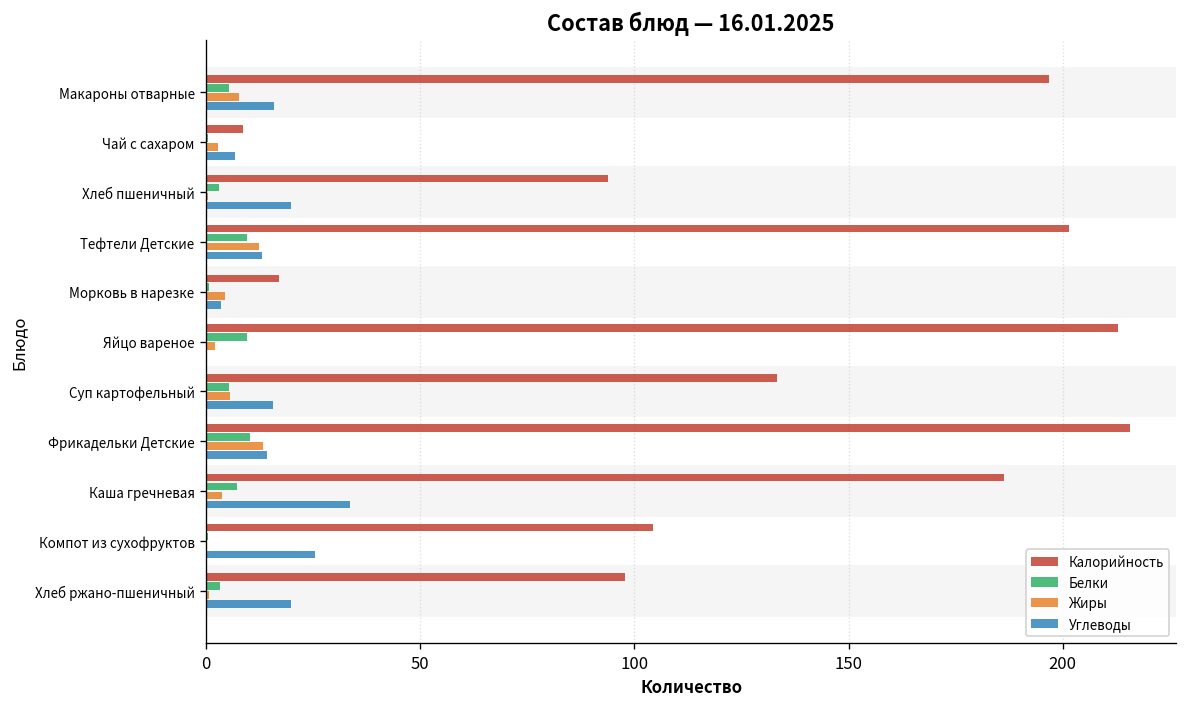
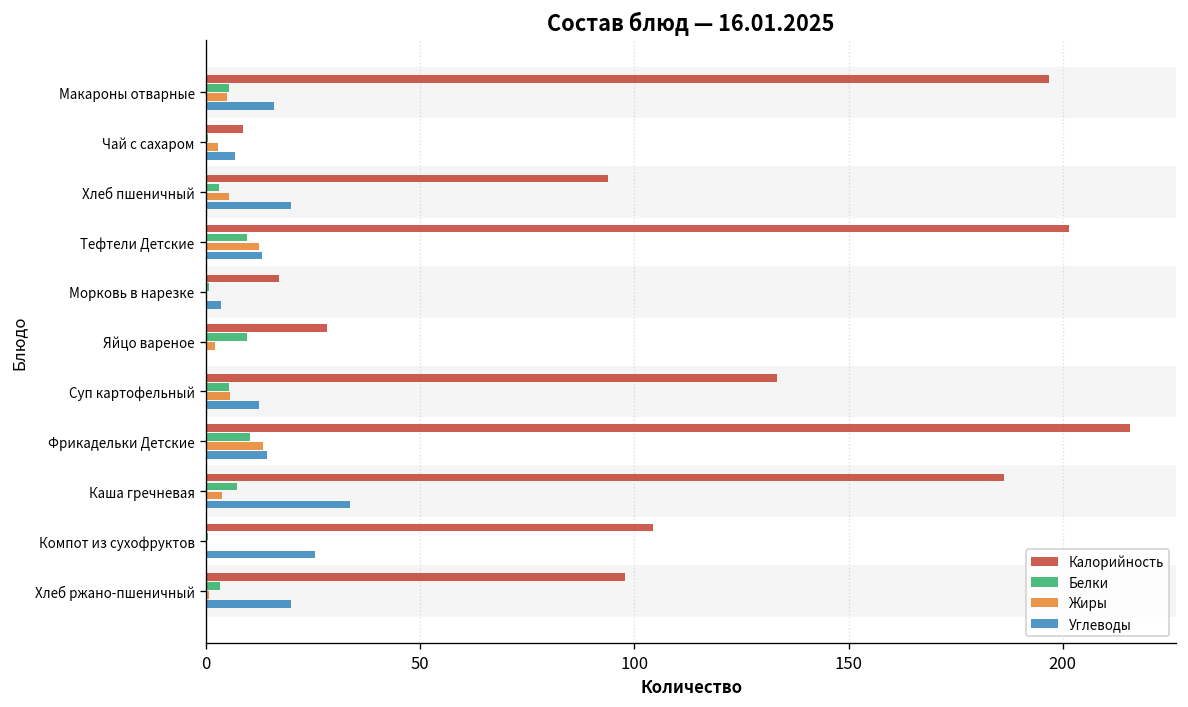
Жиры, Макароны отварные: 8 -> 5
Жиры, Хлеб пшеничный: 0 -> 5
Жиры, Морковь в нарезке: 4 -> 0
Калорийность, Яйцо вареное: 213 -> 28
Углеводы, Суп картофельный: 16 -> 12
